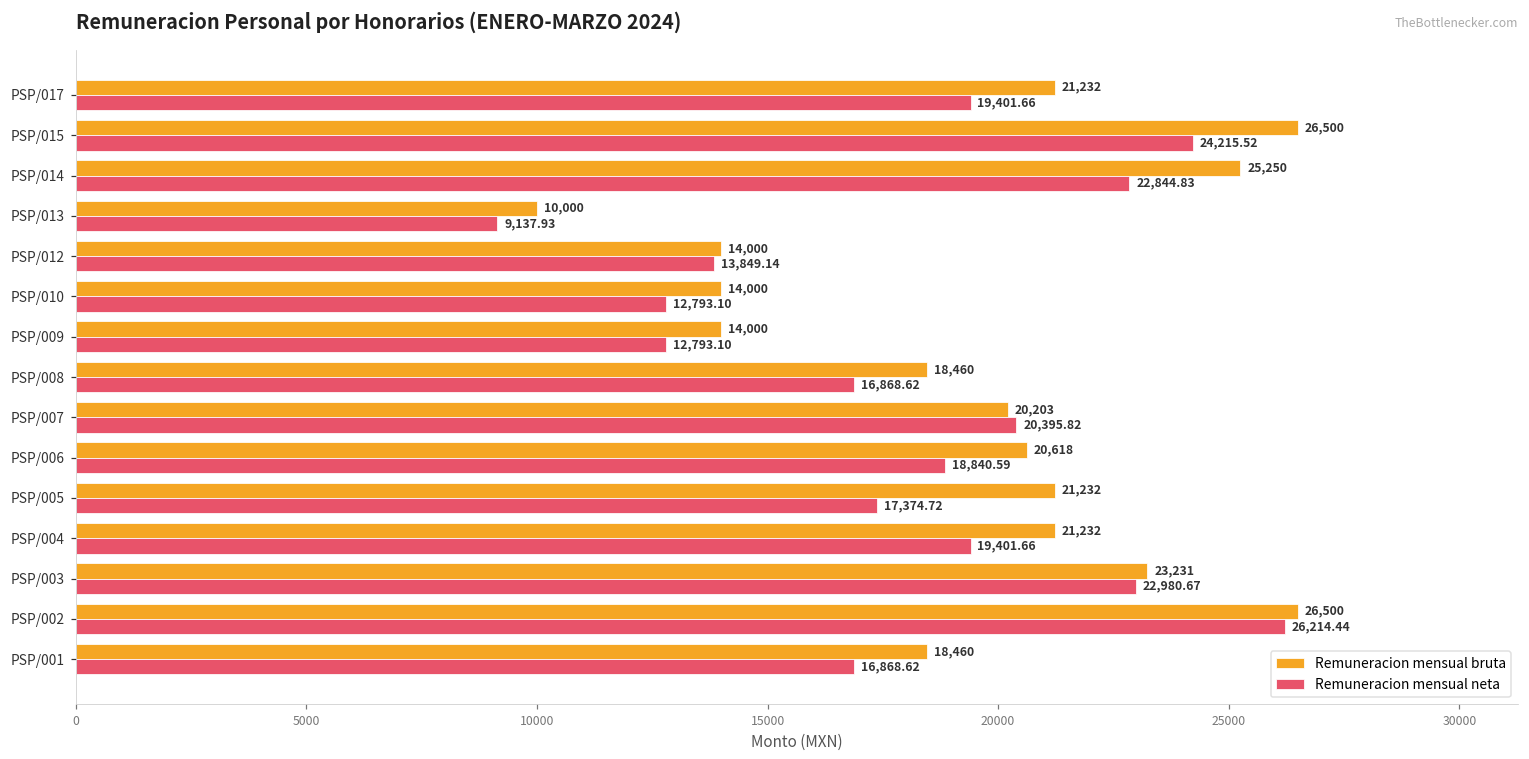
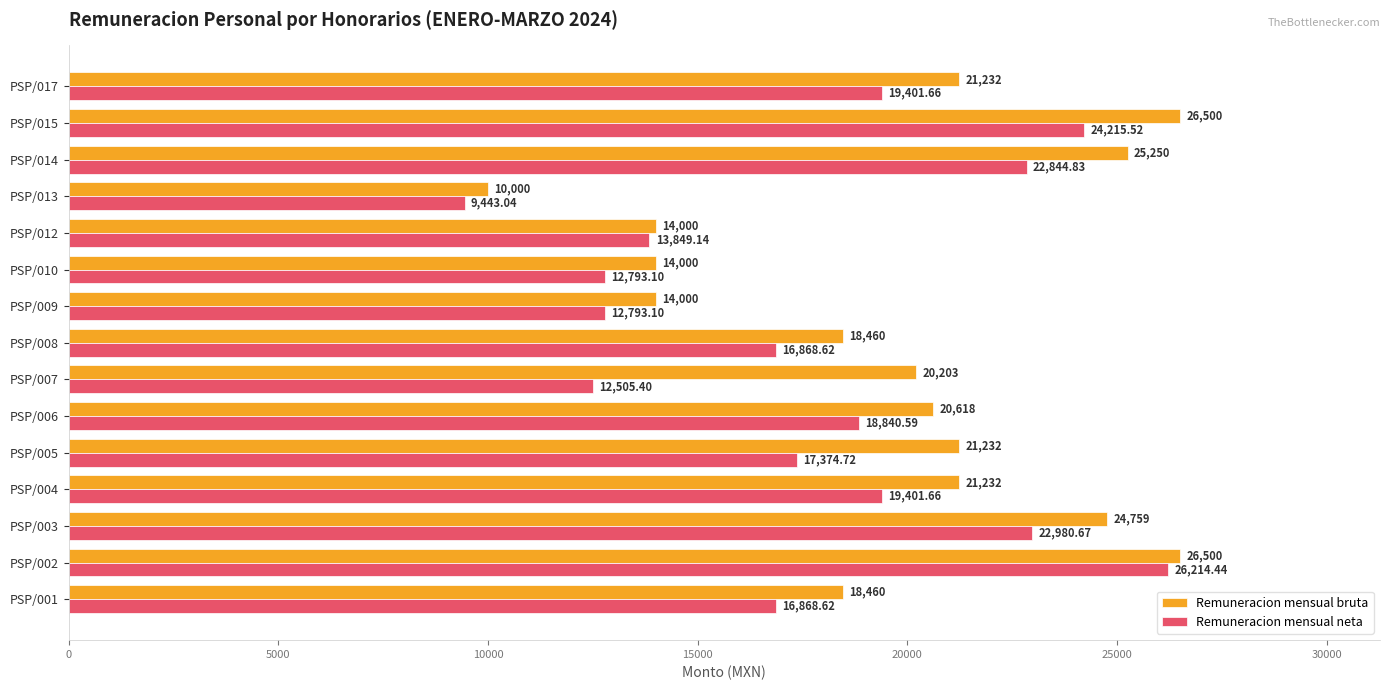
Remuneracion mensual neta, PSP/013: 9,137.93 -> 9,443.04
Remuneracion mensual neta, PSP/007: 20,395.82 -> 12,505.40
Remuneracion mensual bruta, PSP/003: 23,231 -> 24,759
